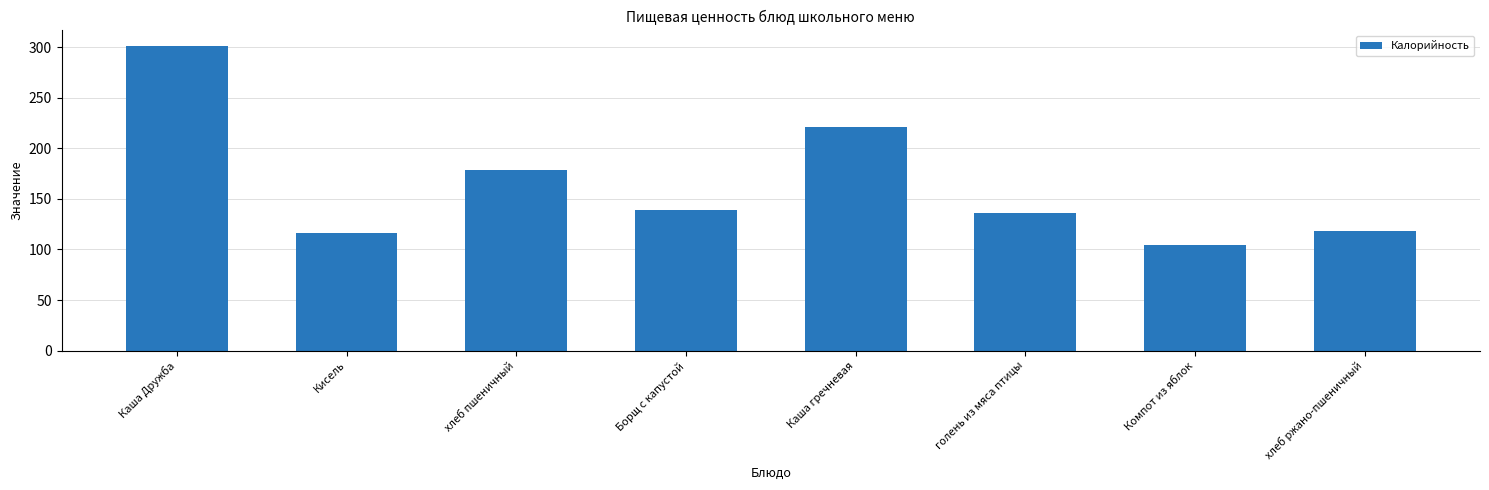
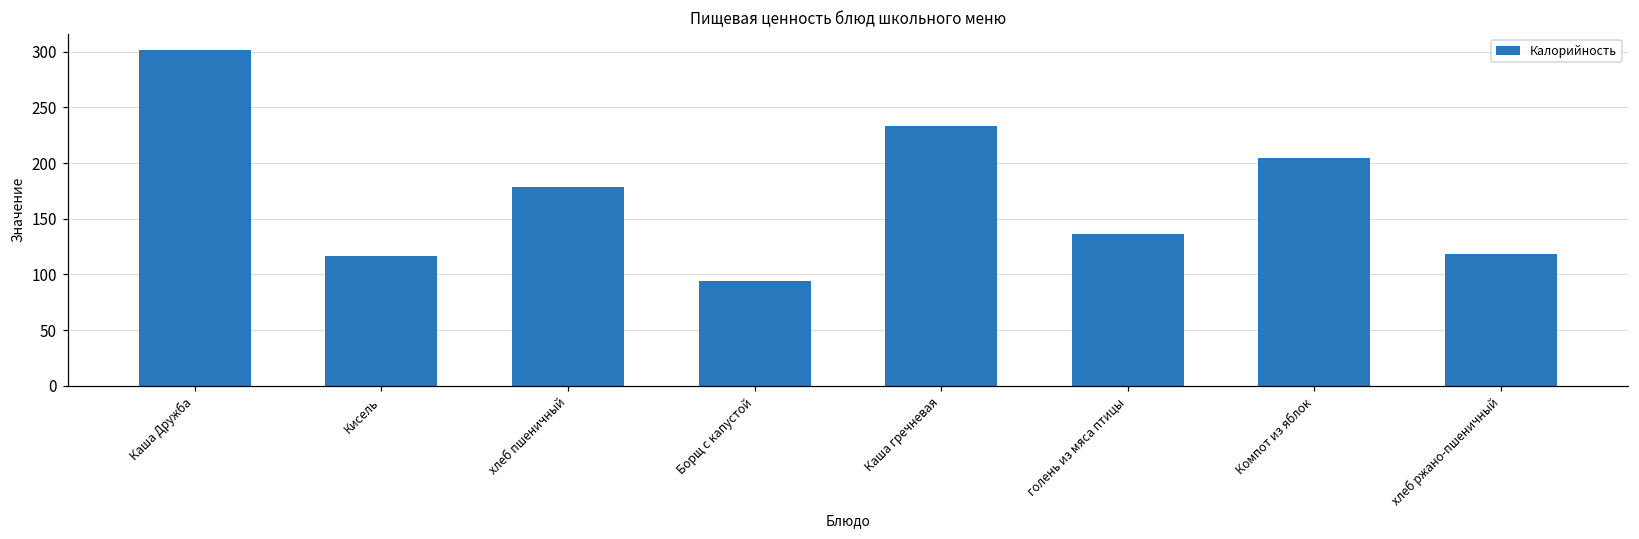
Борщ с капустой: 139 -> 94
Каша гречневая: 221 -> 234
Компот из яблок: 104 -> 205
